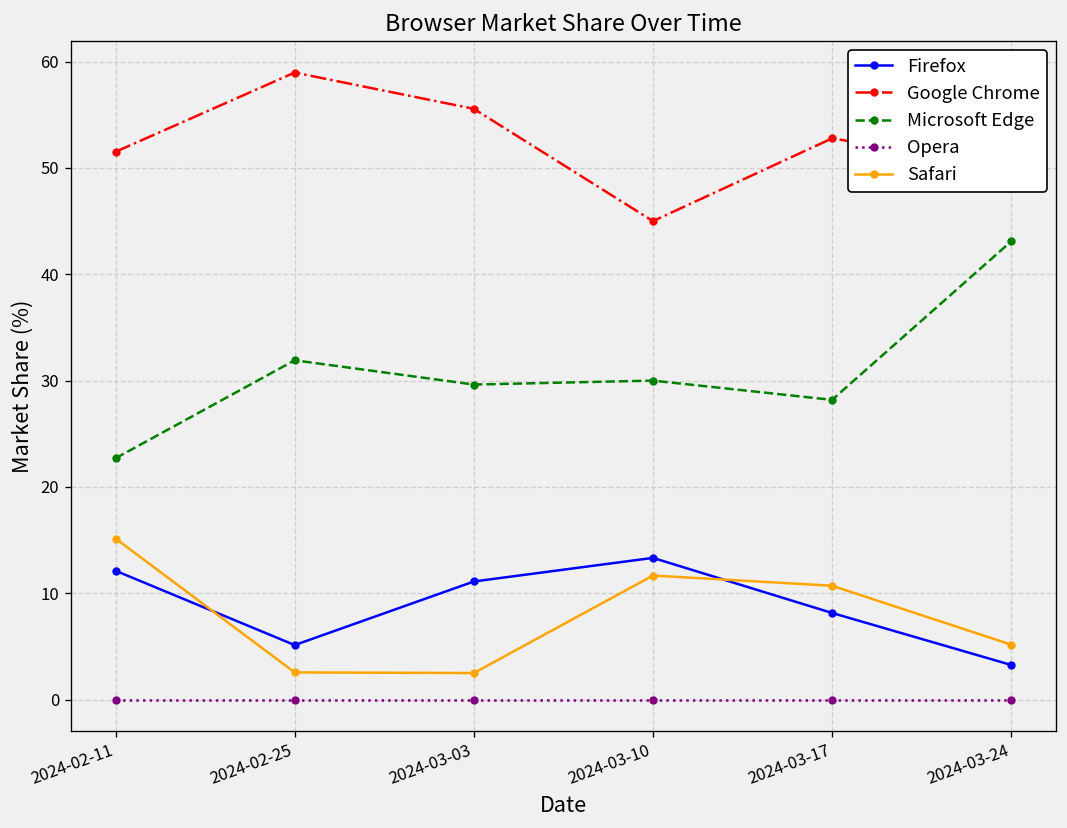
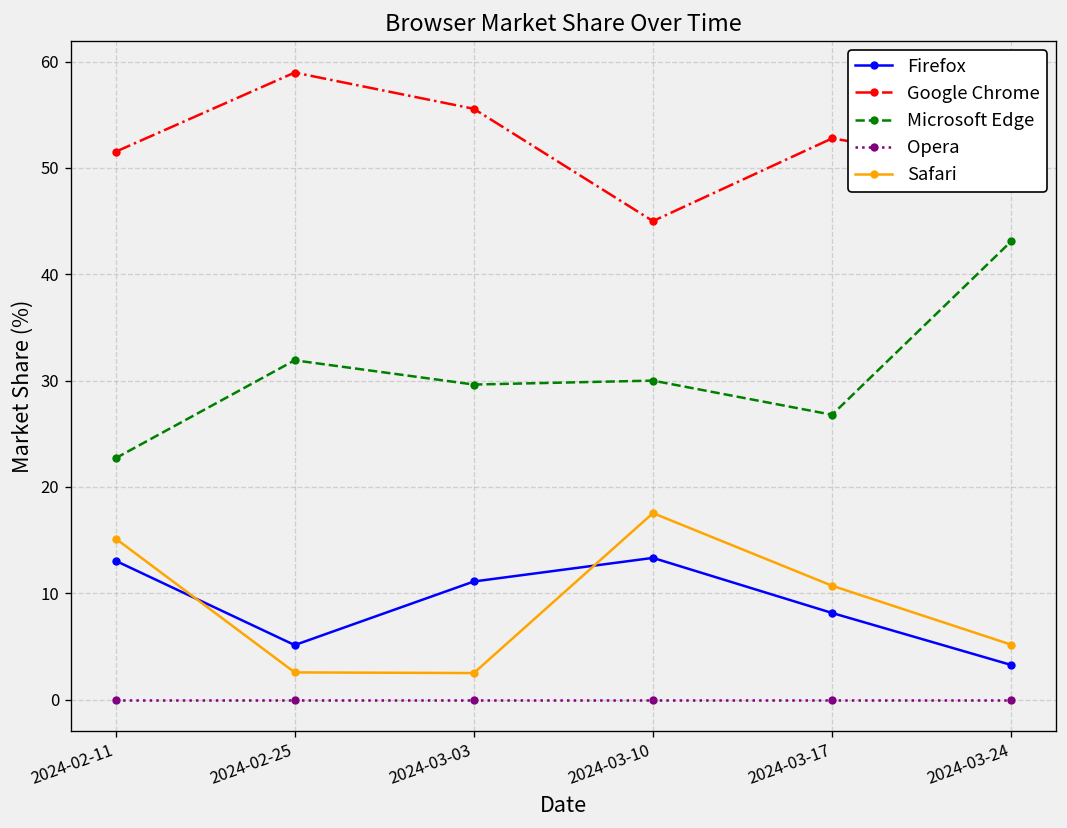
Firefox, 2024-02-11: 12 -> 13
Safari, 2024-03-10: 12 -> 18
Microsoft Edge, 2024-03-17: 28 -> 27
